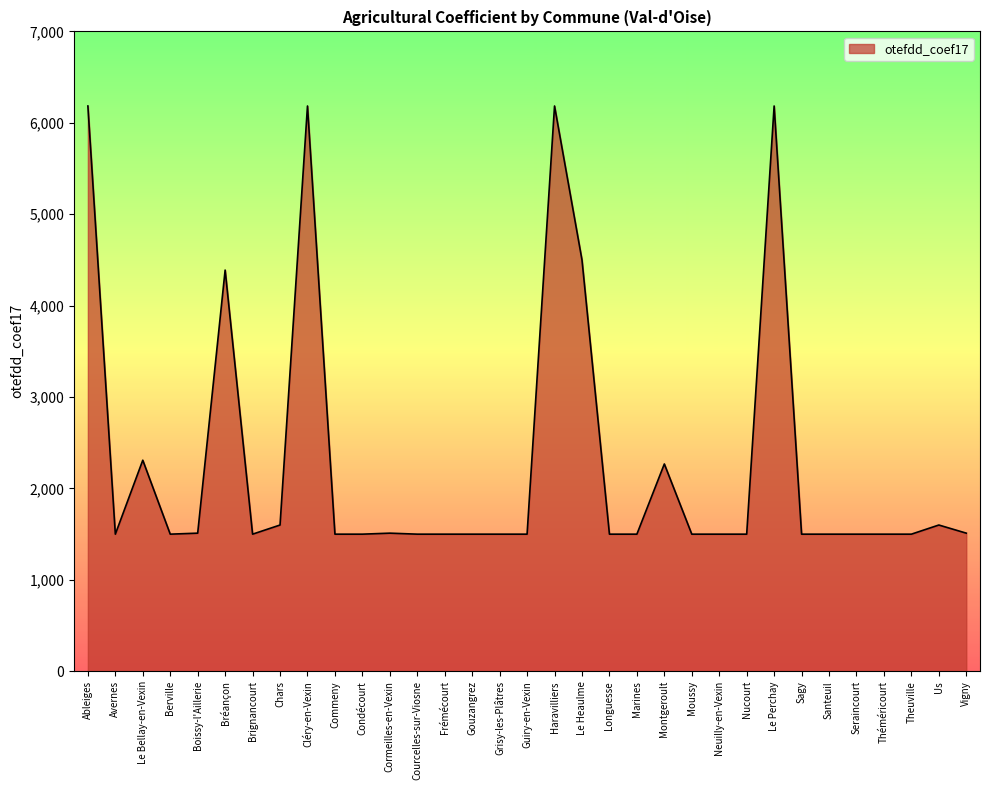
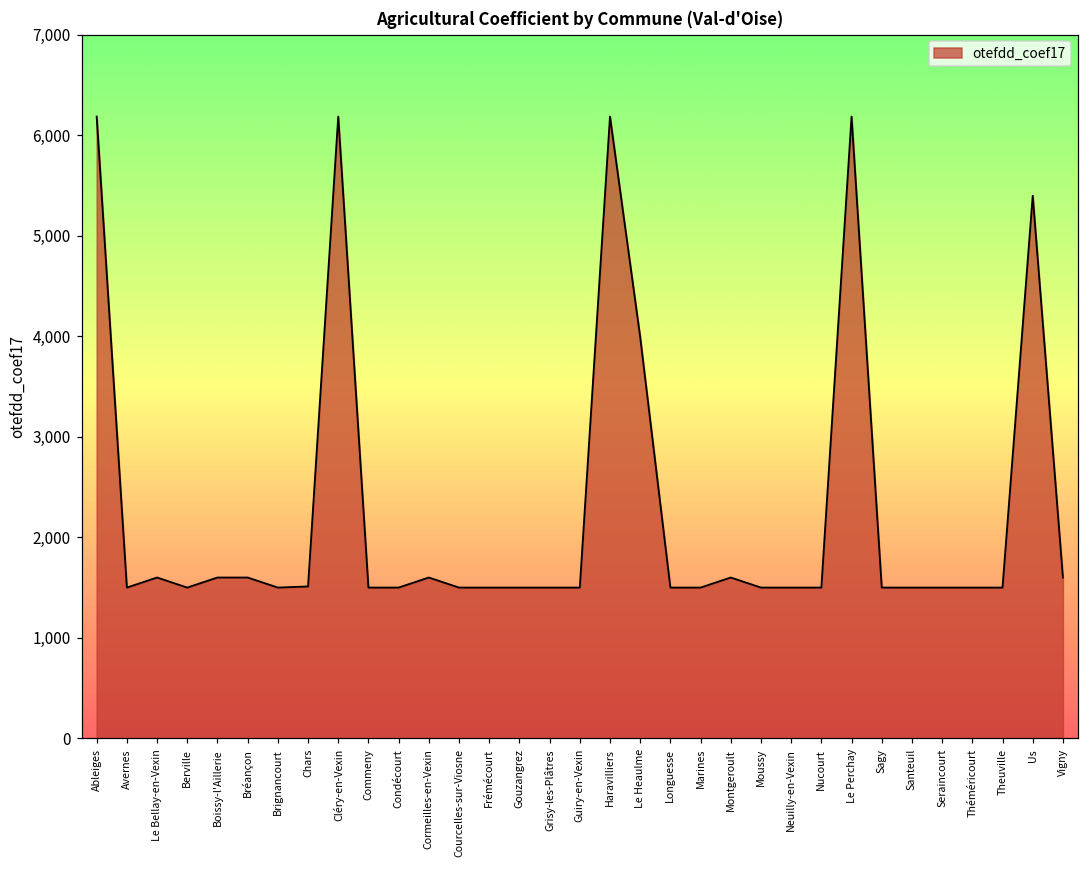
Le Bellay-en-Vexin: 2,300 -> 1,600
Boissy-l'Aillerie: 1,500 -> 1,600
Bréançon: 4,400 -> 1,600
Chars: 1,600 -> 1,500
Cormeilles-en-Vexin: 1,500 -> 1,600
Le Heaulme: 4,500 -> 4,000
Montgeroult: 2,300 -> 1,600
Us: 1,600 -> 5,400
Vigny: 1,500 -> 1,600
